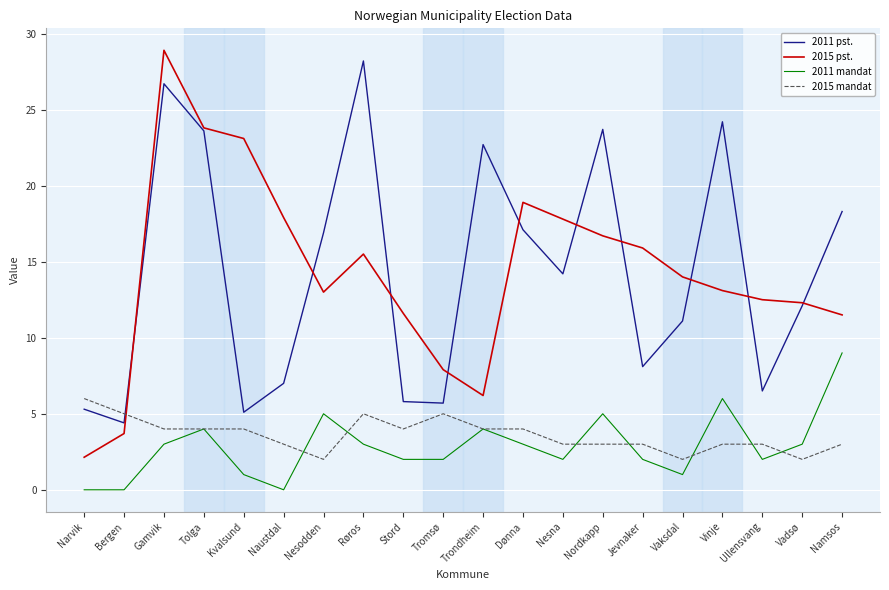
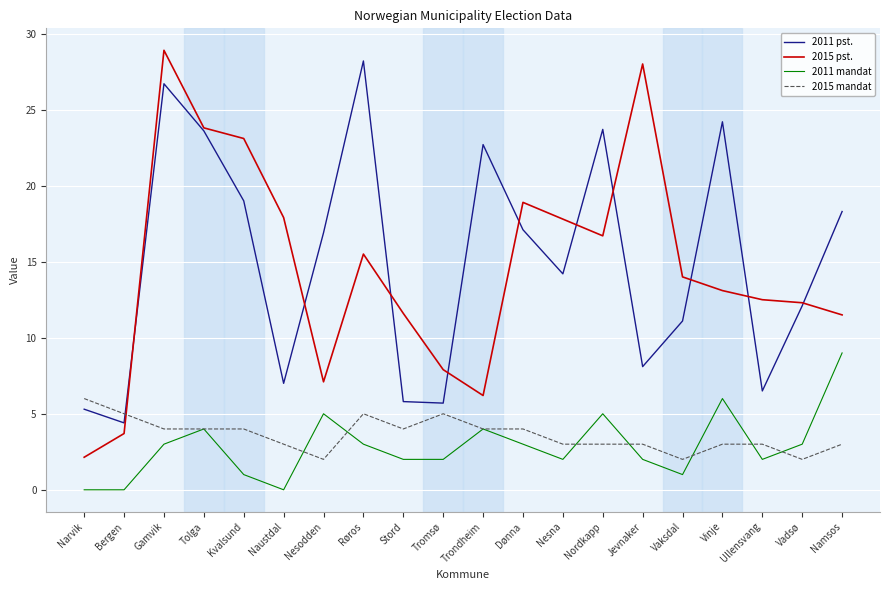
2011 pst., Kvalsund: 5.1 -> 19.0
2015 pst., Nesodden: 13.0 -> 7.1
2015 pst., Jevnaker: 15.9 -> 28.0
